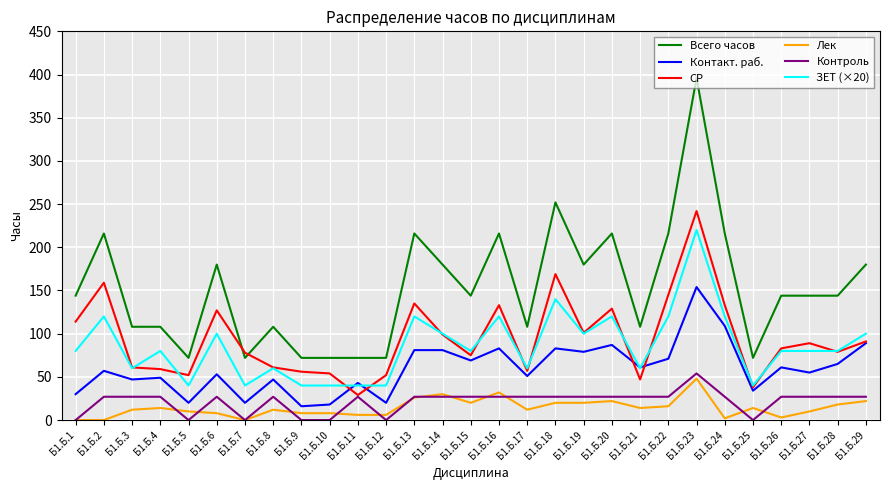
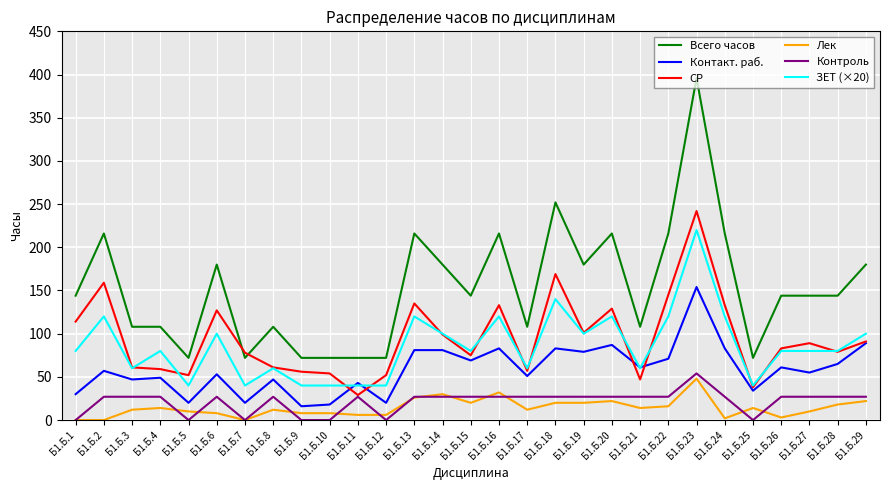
Контакт. раб., Б1.Б.24: 110 -> 80
